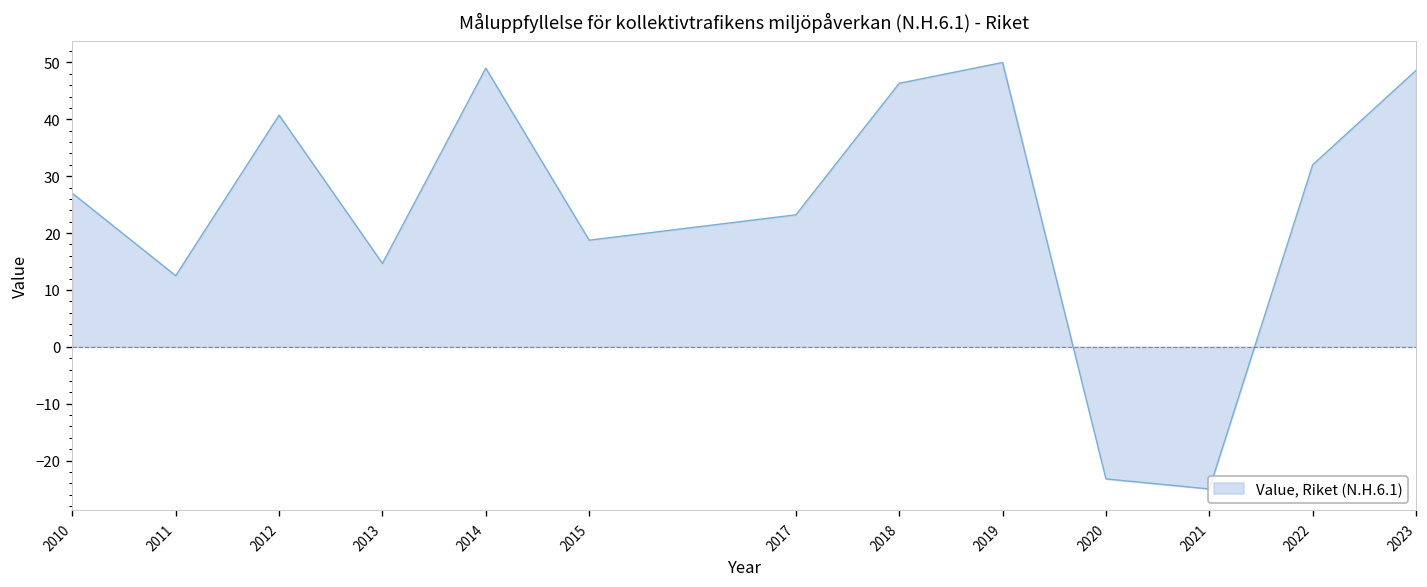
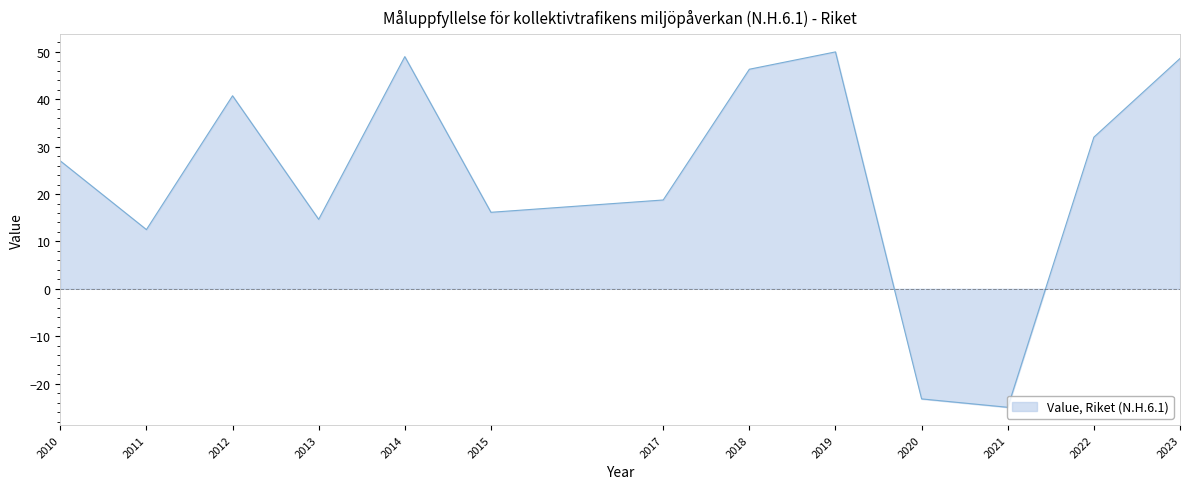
Value, Riket (N.H.6.1), 2015: 19 -> 16
Value, Riket (N.H.6.1), 2017: 23 -> 19
